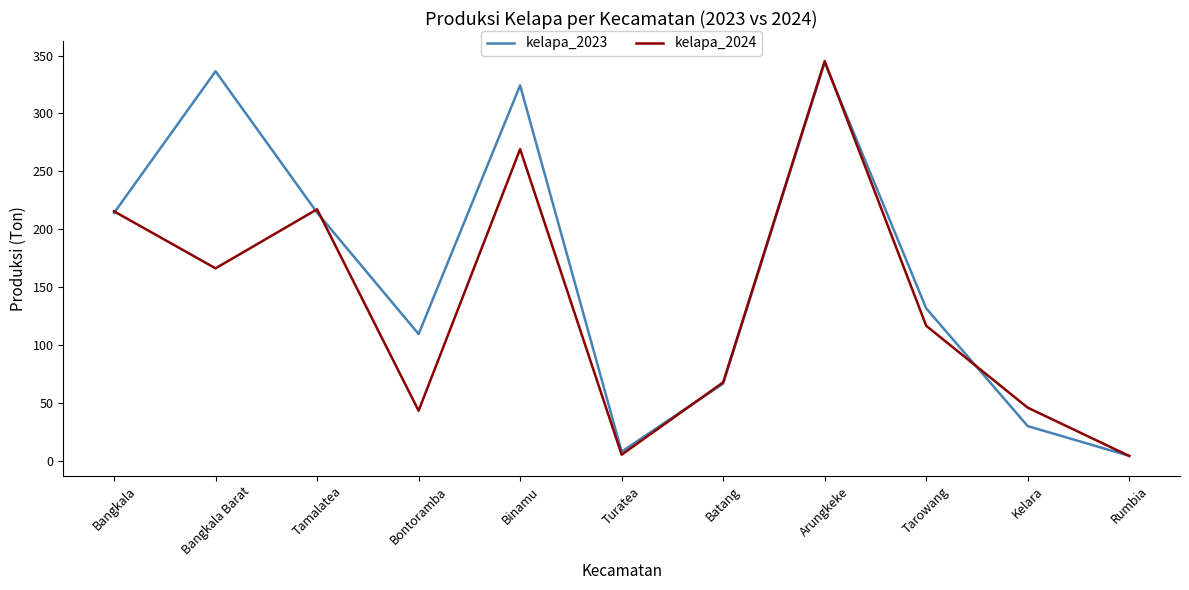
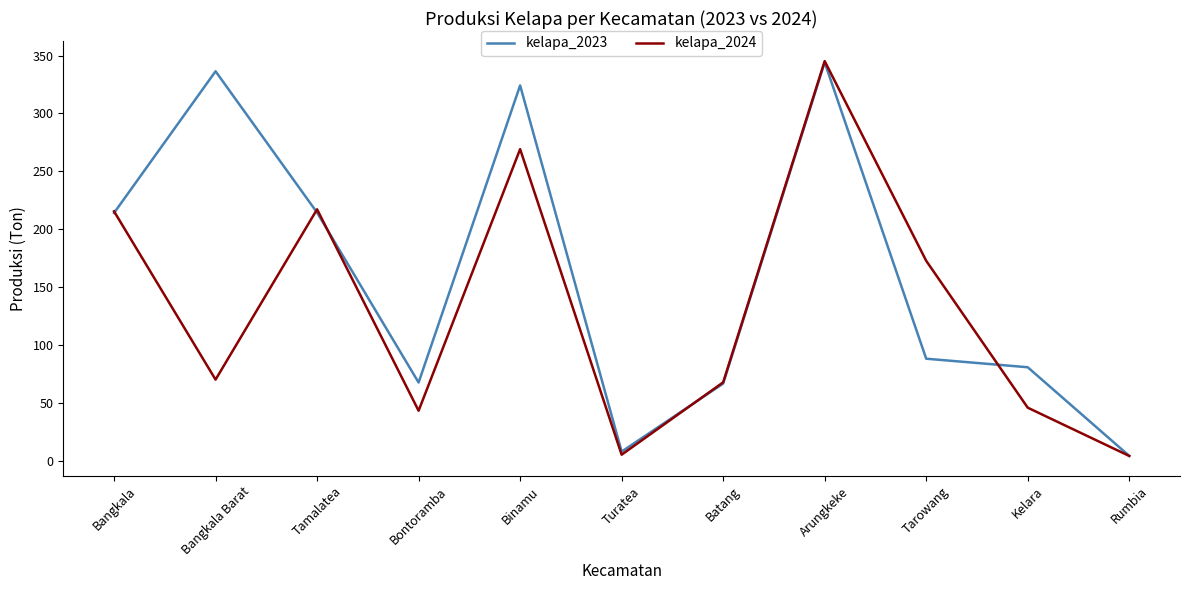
kelapa_2024, Bangkala Barat: 166 -> 70
kelapa_2023, Bontoramba: 110 -> 68
kelapa_2023, Tarowang: 132 -> 88
kelapa_2024, Tarowang: 117 -> 173
kelapa_2023, Kelara: 30 -> 81
